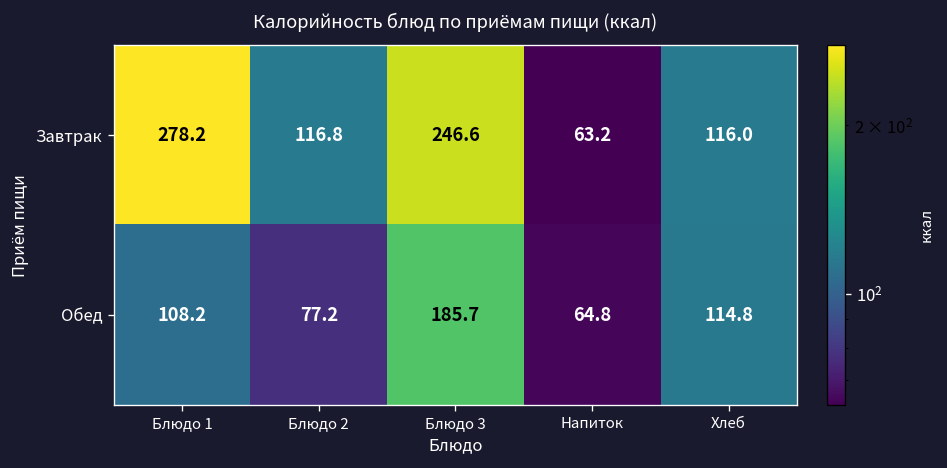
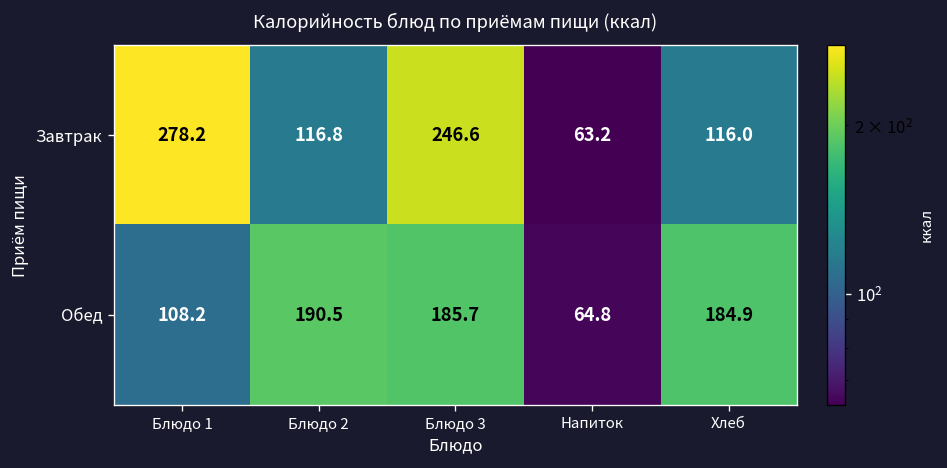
Обед, Блюдо 2: 77.2 -> 190.5
Обед, Хлеб: 114.8 -> 184.9
